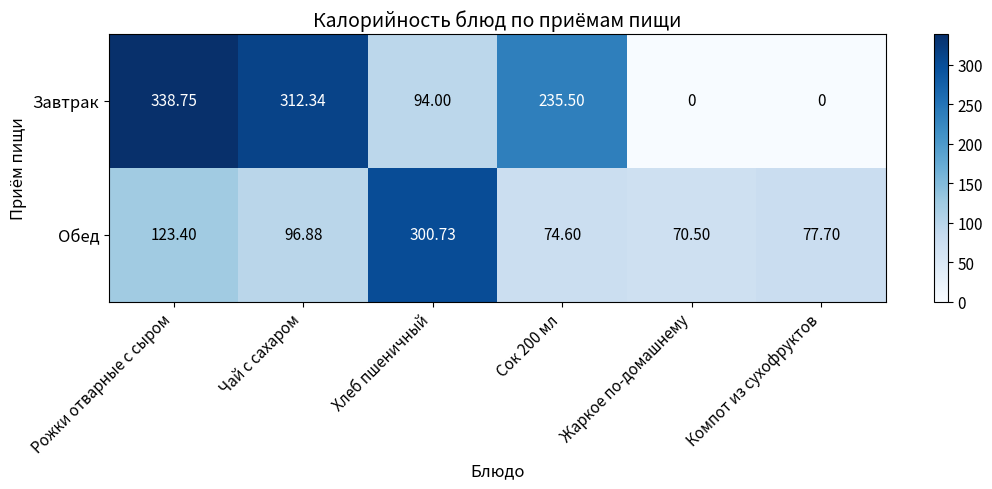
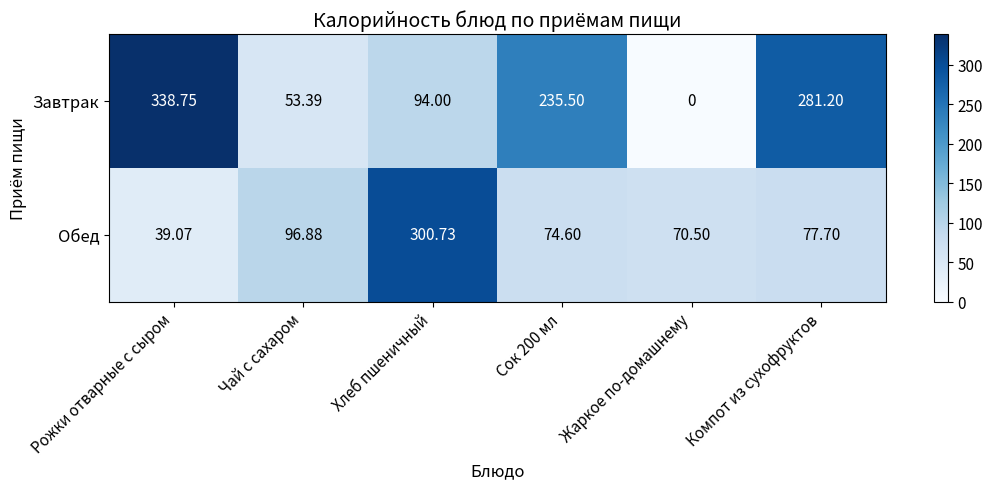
Завтрак, Чай с сахаром: 312.34 -> 53.39
Завтрак, Компот из сухофруктов: 0 -> 281.20
Обед, Рожки отварные с сыром: 123.40 -> 39.07
